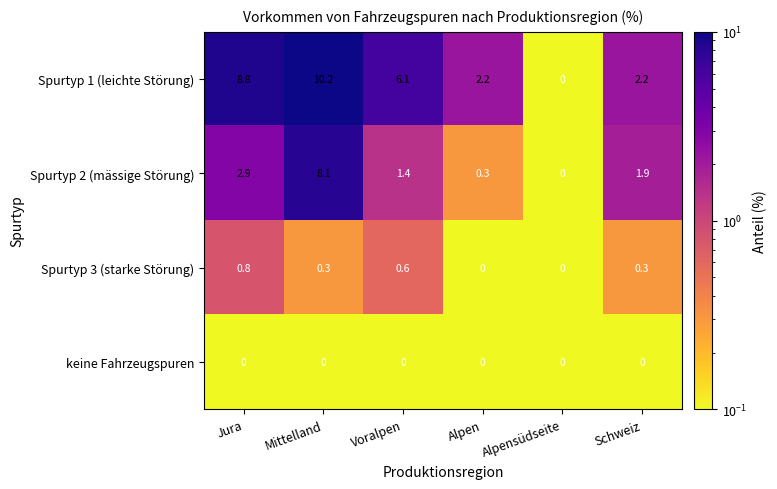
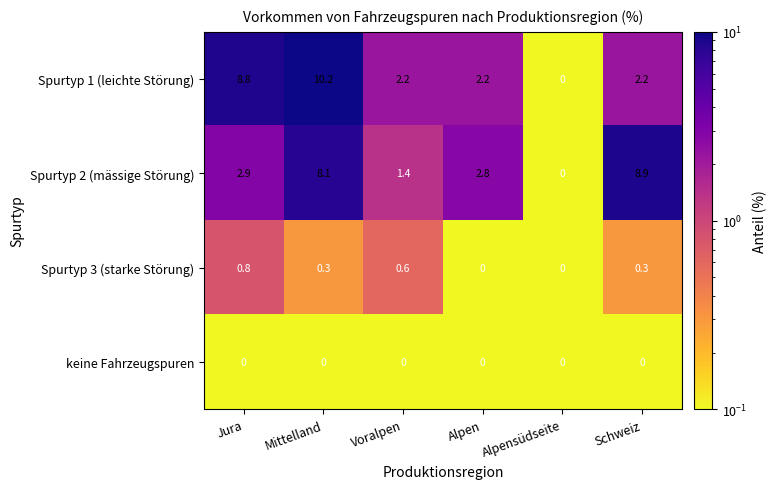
Spurtyp 1 (leichte Störung), Voralpen: 6.1 -> 2.2
Spurtyp 2 (mässige Störung), Alpen: 0.3 -> 2.8
Spurtyp 2 (mässige Störung), Schweiz: 1.9 -> 8.9
